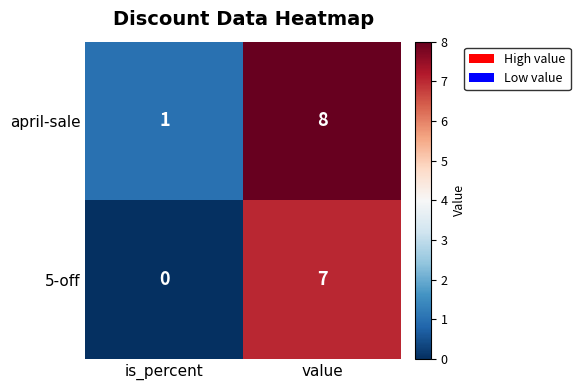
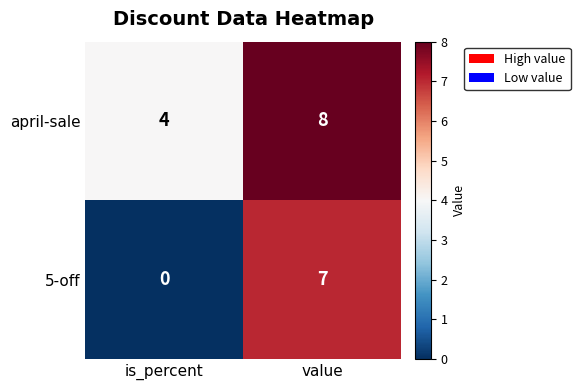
april-sale, is_percent: 1 -> 4
